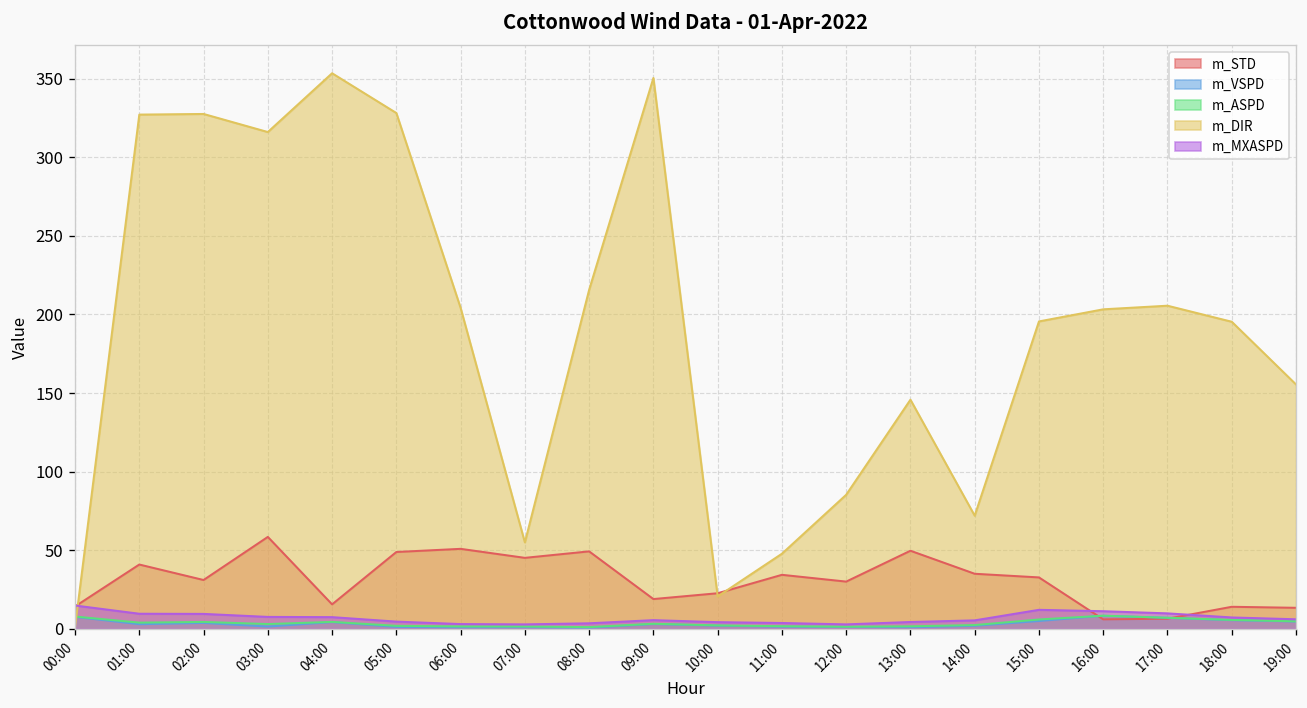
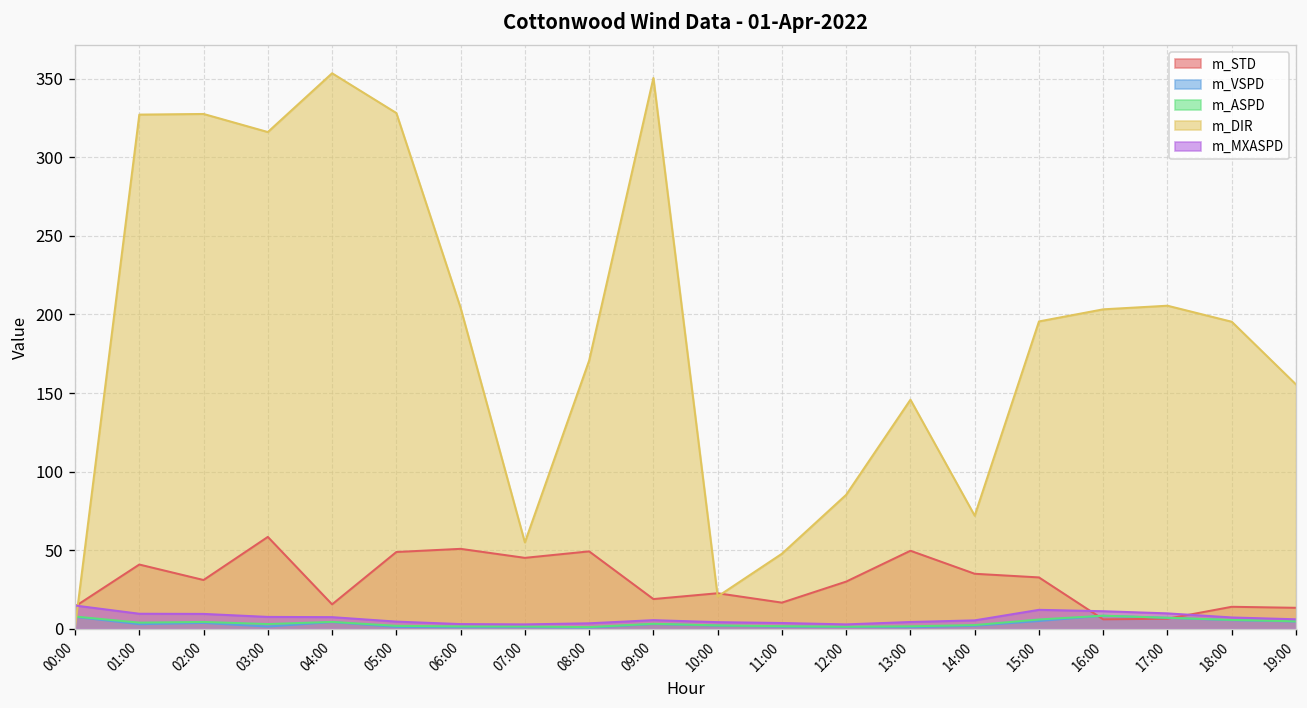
m_DIR, 08:00: 216 -> 171
m_STD, 11:00: 34 -> 17
